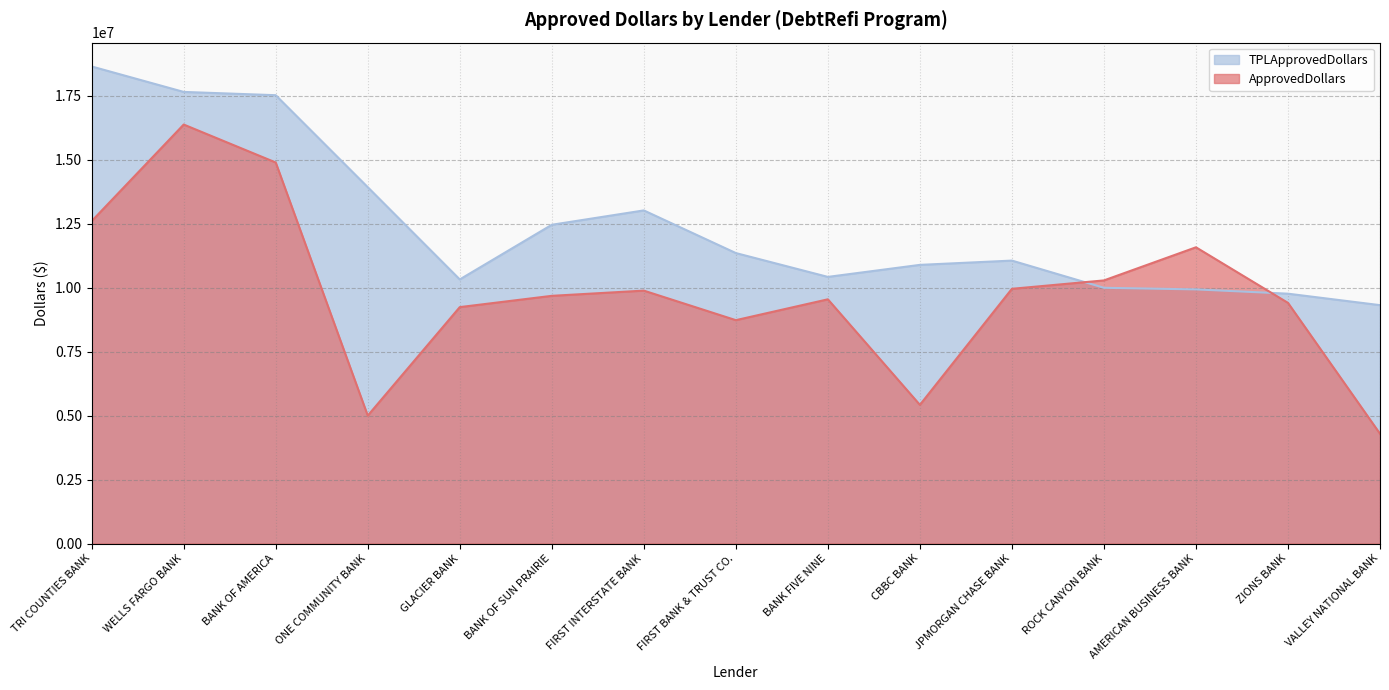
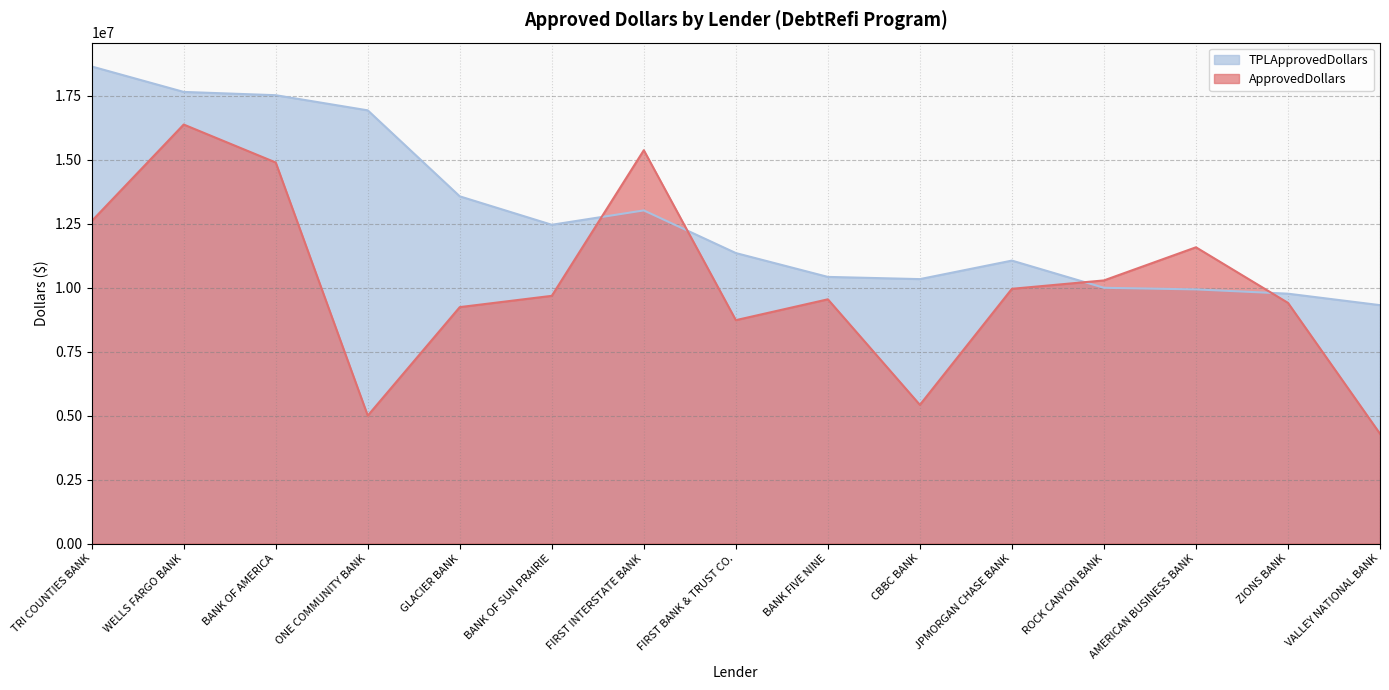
TPLApprovedDollars, ONE COMMUNITY BANK: 13900000 -> 16900000
TPLApprovedDollars, GLACIER BANK: 10300000 -> 13600000
ApprovedDollars, FIRST INTERSTATE BANK: 9900000 -> 15400000
TPLApprovedDollars, CBBC BANK: 10900000 -> 10300000
